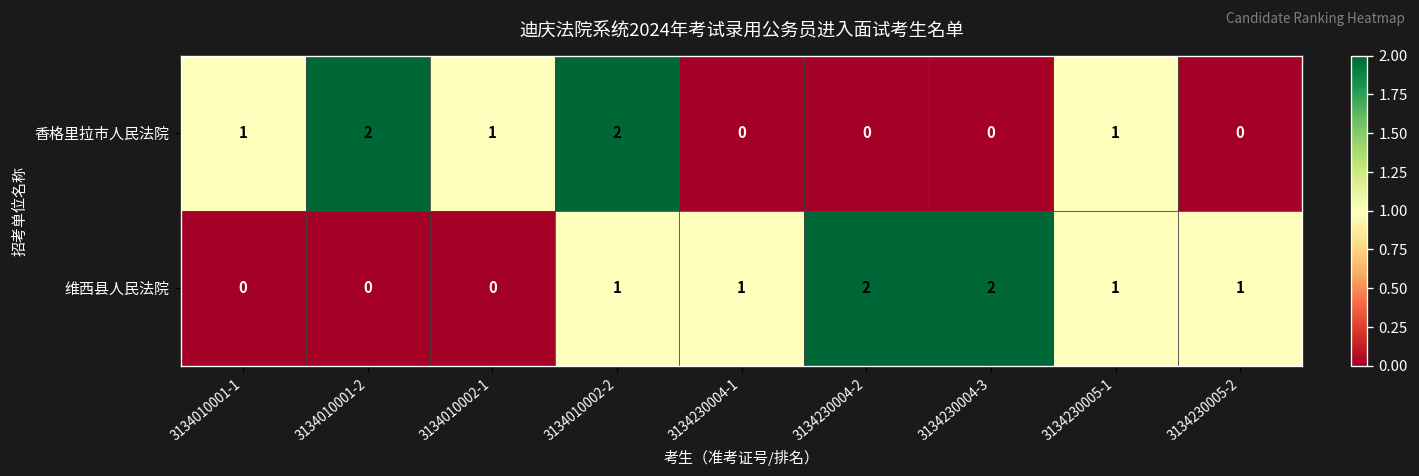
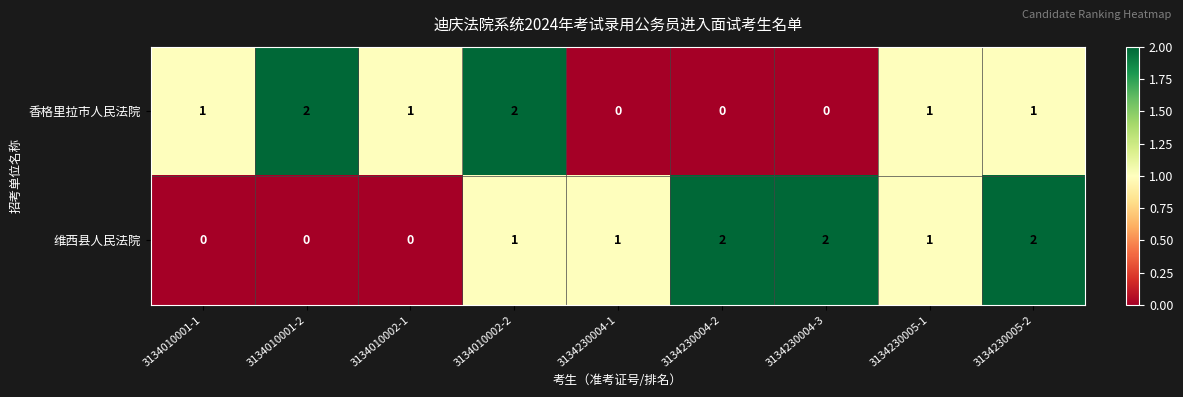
香格里拉市人民法院, 3134230005-2: 0 -> 1
维西县人民法院, 3134230005-2: 1 -> 2
